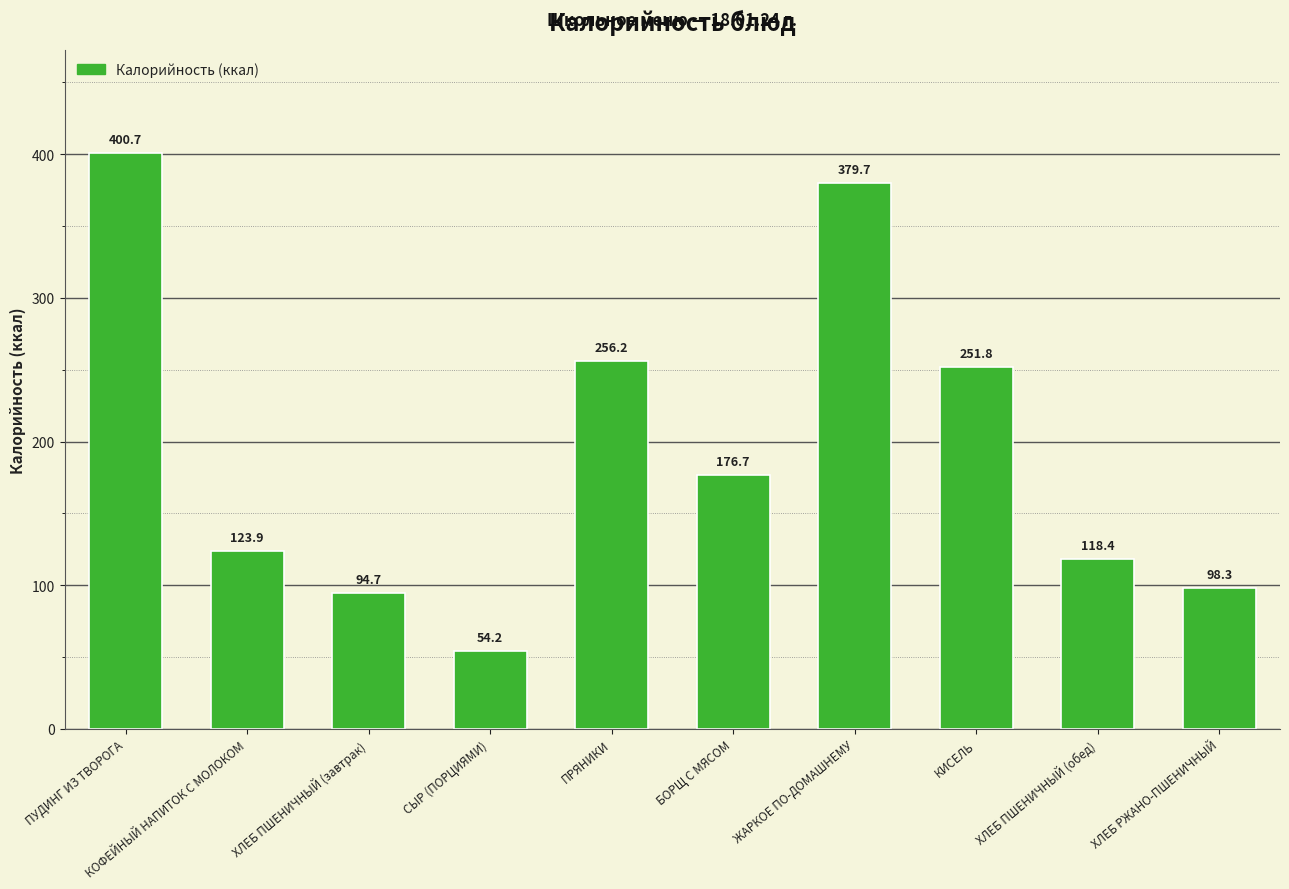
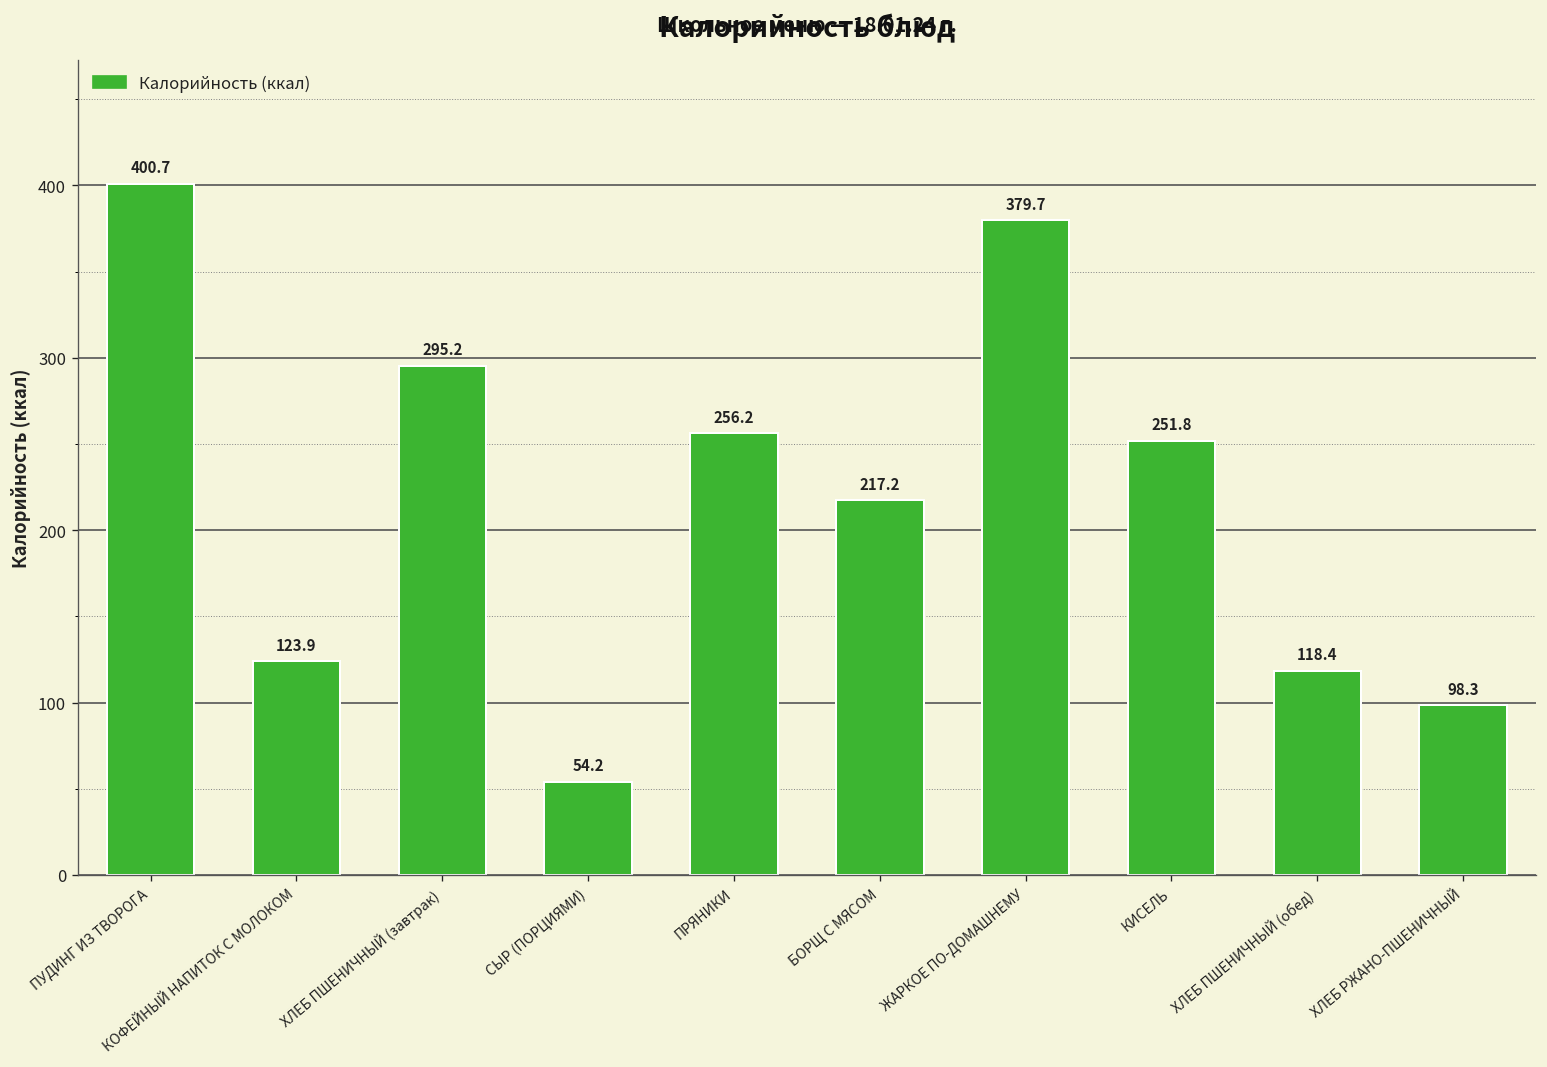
ХЛЕБ ПШЕНИЧНЫЙ (завтрак): 94.7 -> 295.2
БОРЩ С МЯСОМ: 176.7 -> 217.2
